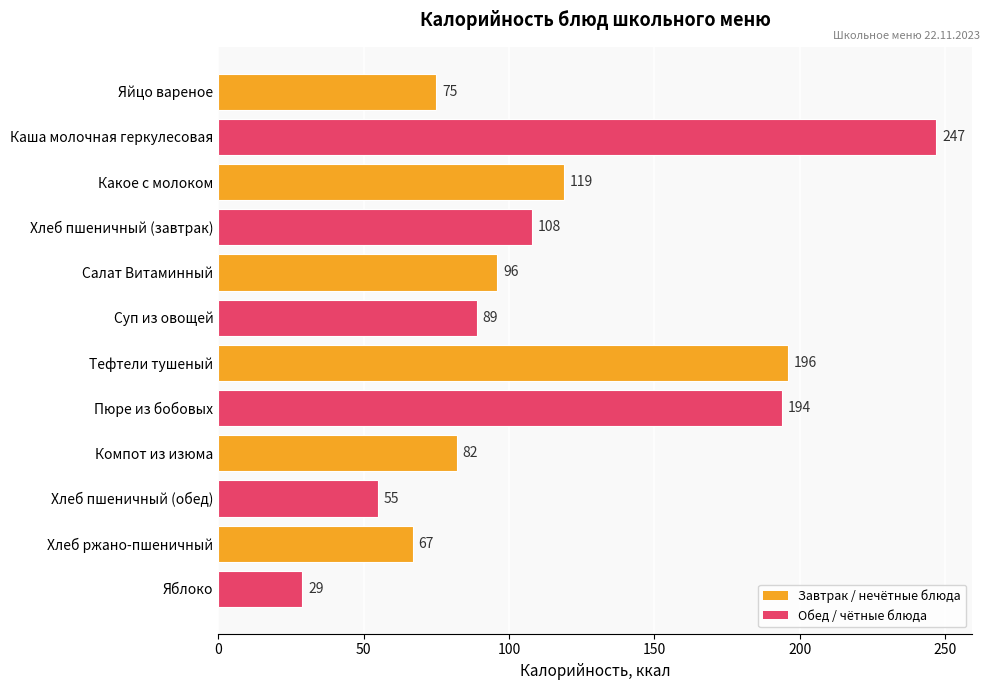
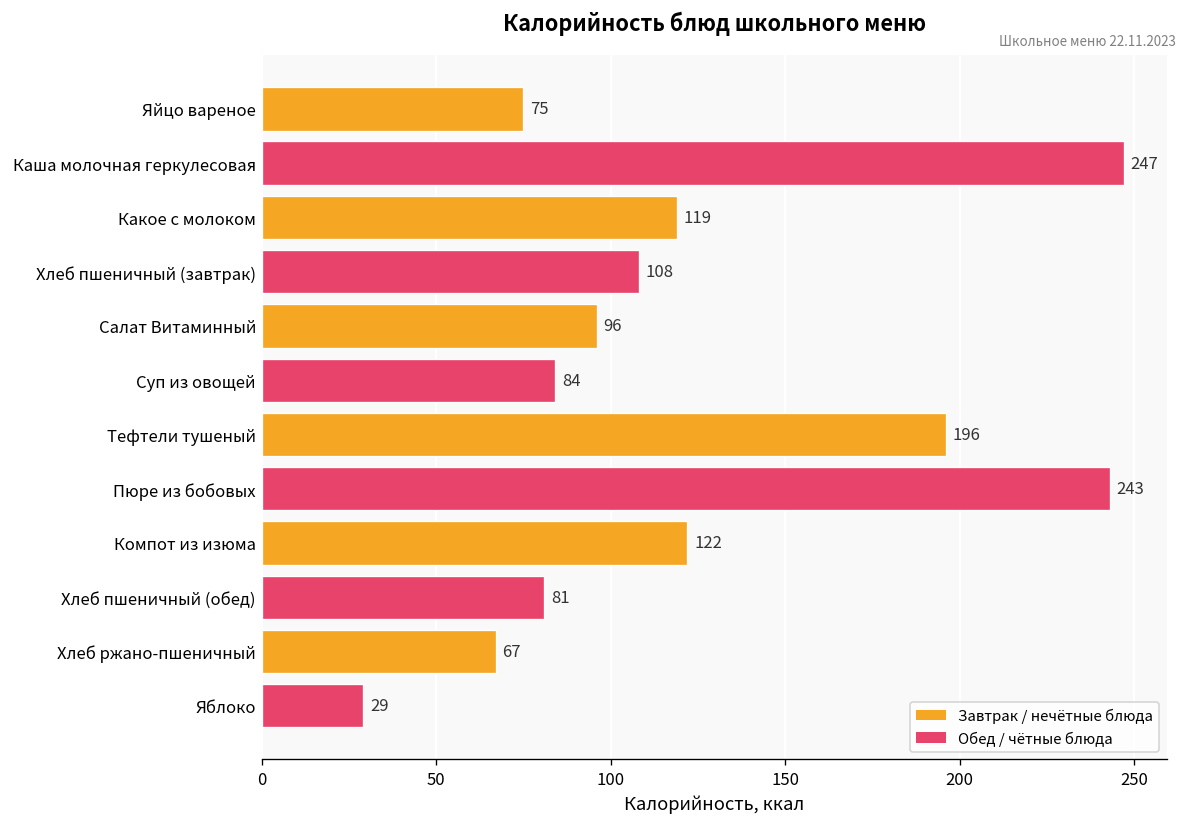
Суп из овощей: 89 -> 84
Пюре из бобовых: 194 -> 243
Компот из изюма: 82 -> 122
Хлеб пшеничный (обед): 55 -> 81
